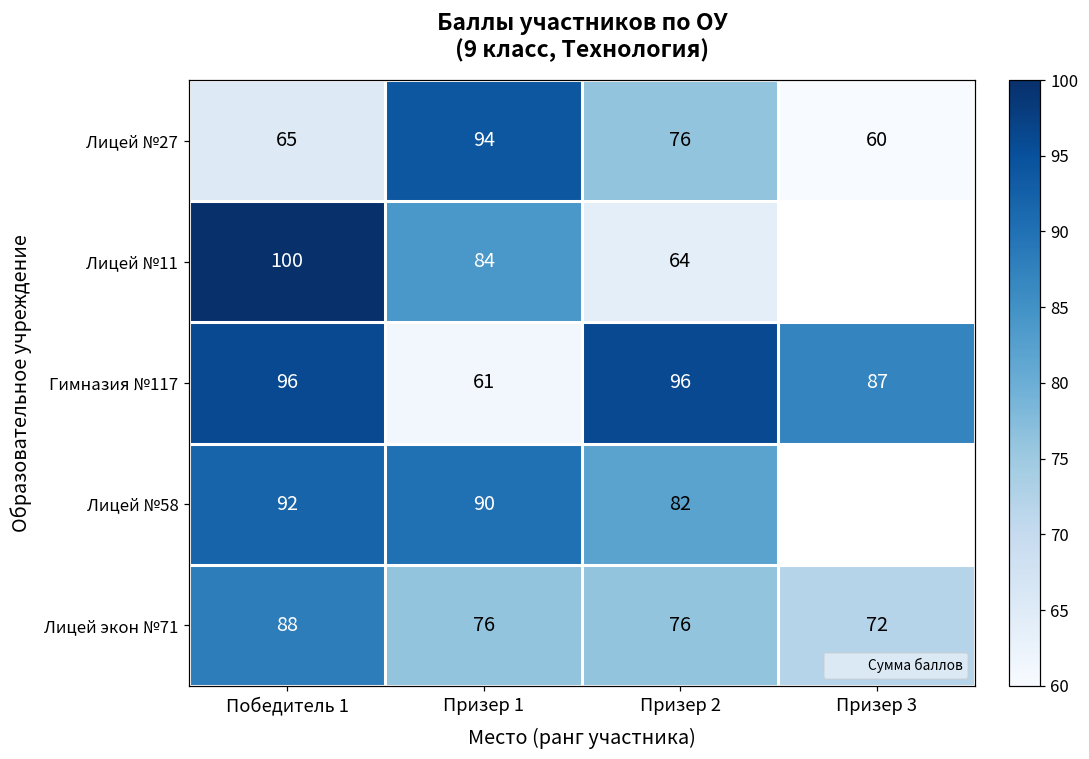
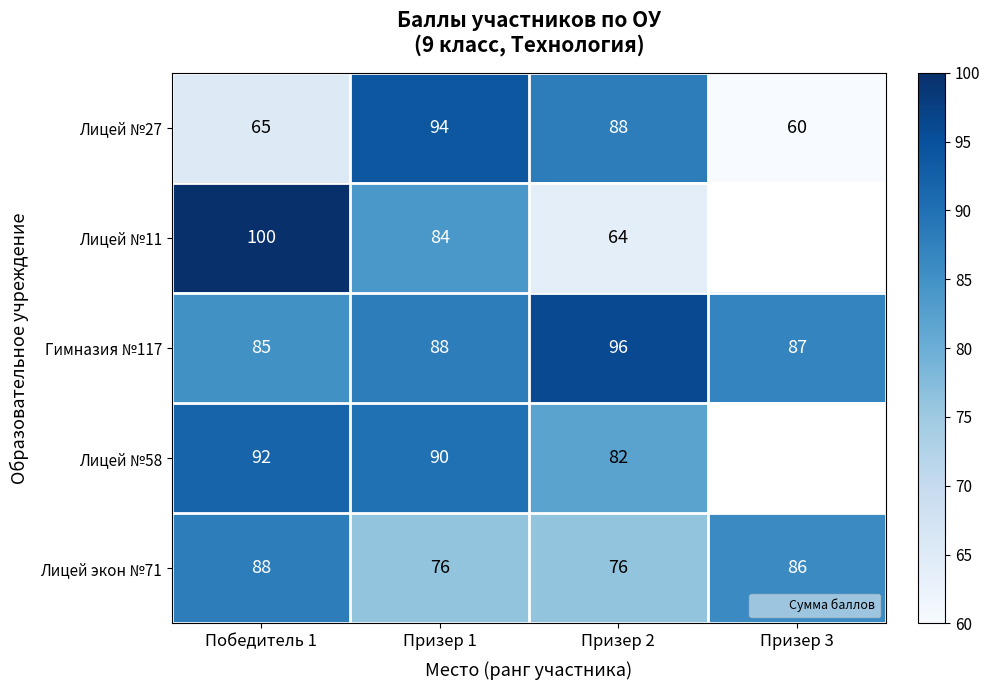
Лицей №27, Призер 2: 76 -> 88
Гимназия №117, Победитель 1: 96 -> 85
Гимназия №117, Призер 1: 61 -> 88
Лицей экон №71, Призер 3: 72 -> 86
